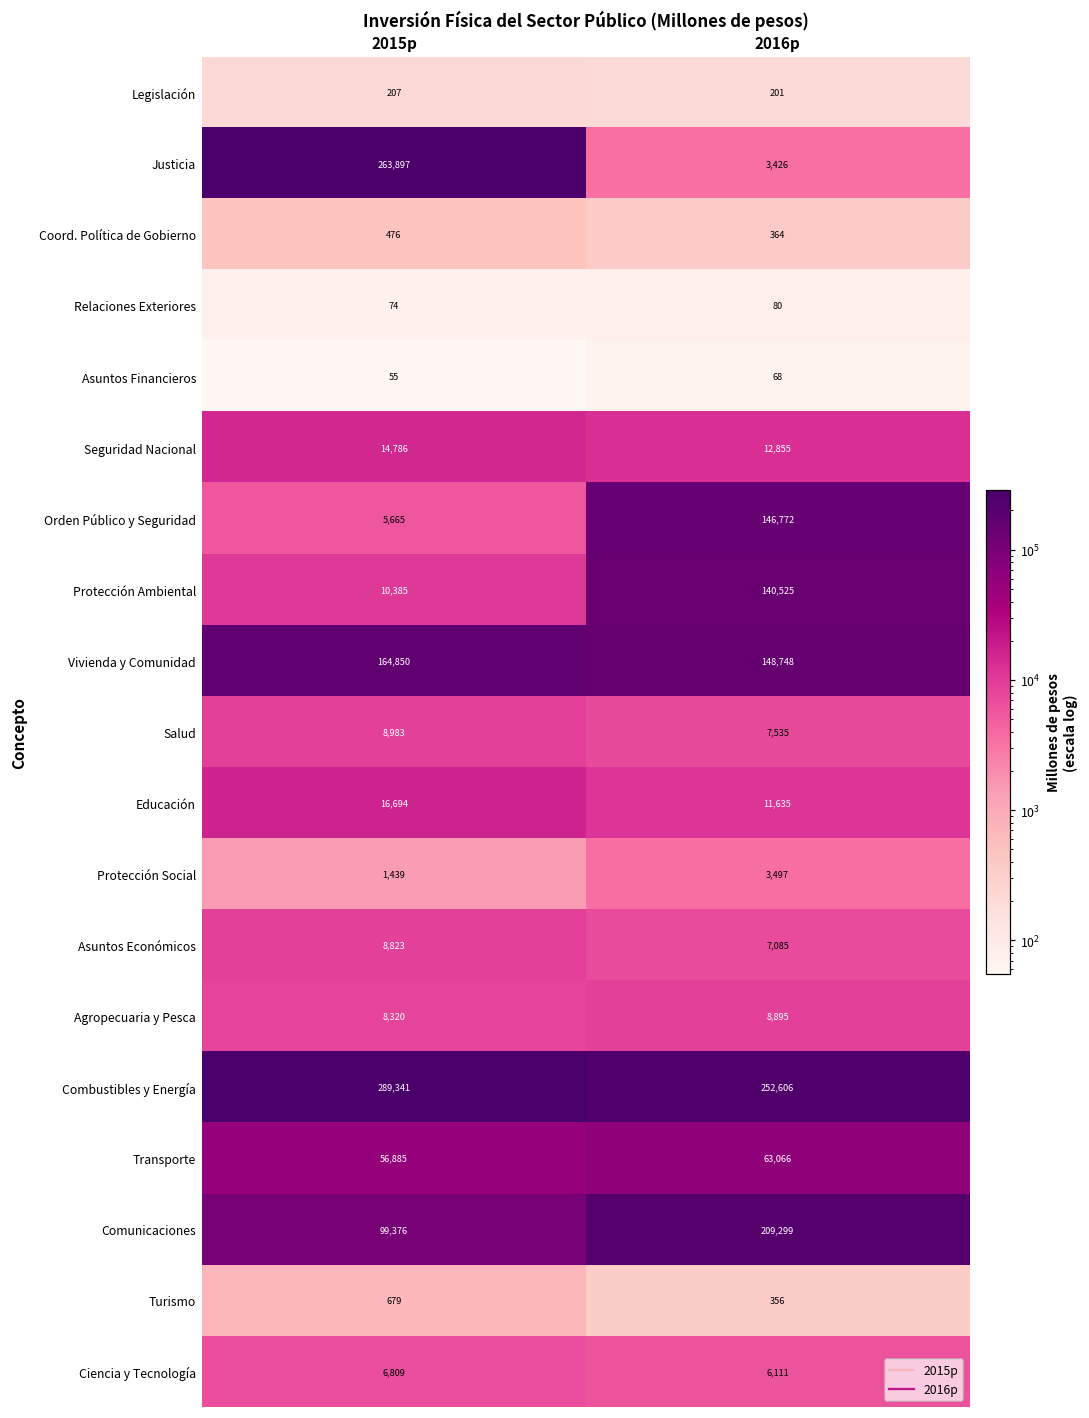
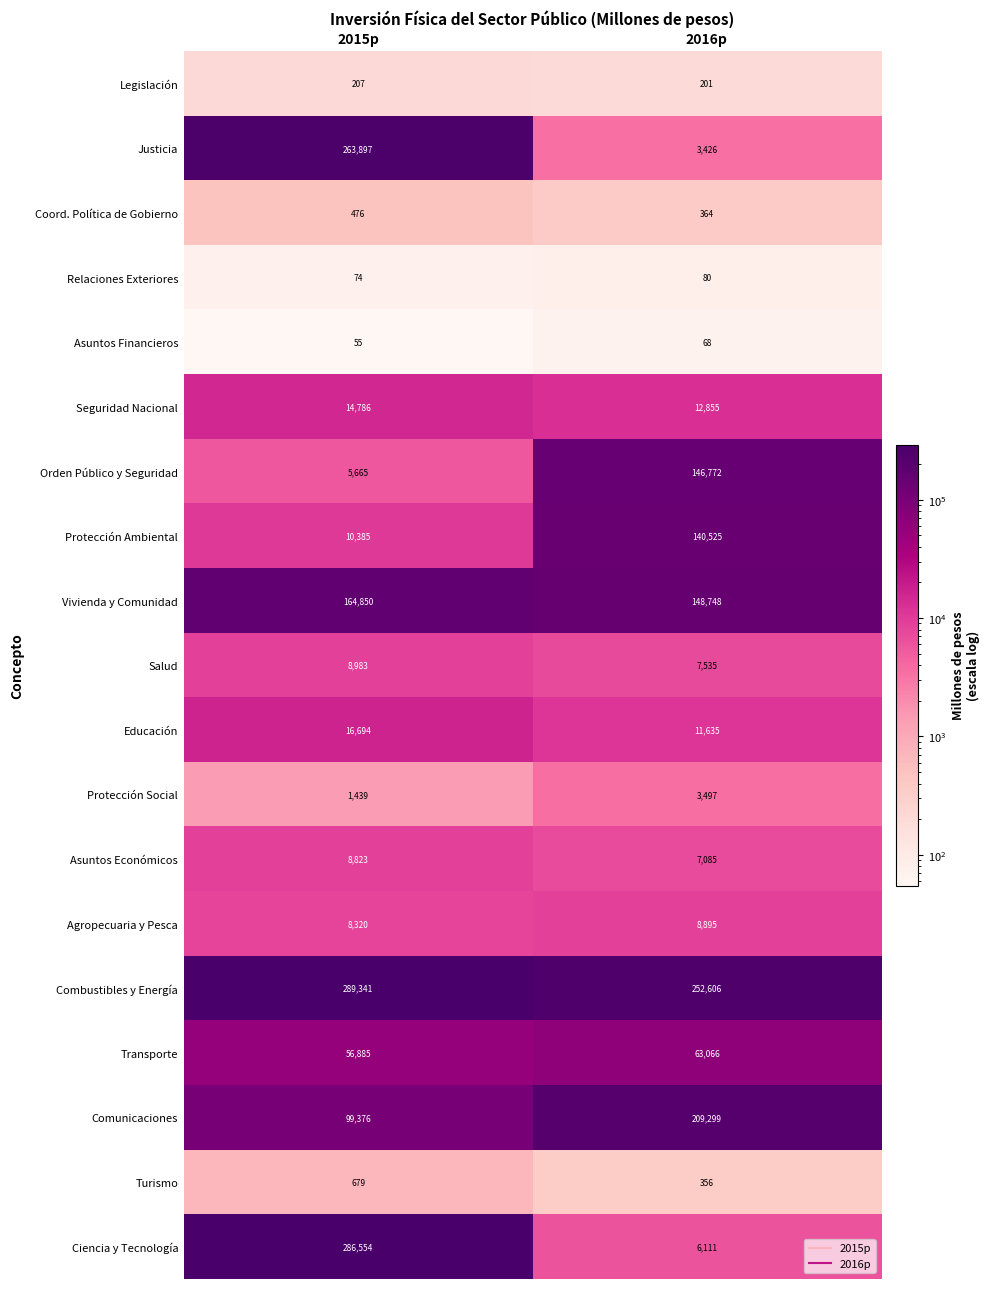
Ciencia y Tecnología, 2015p: 6,809 -> 286,554
